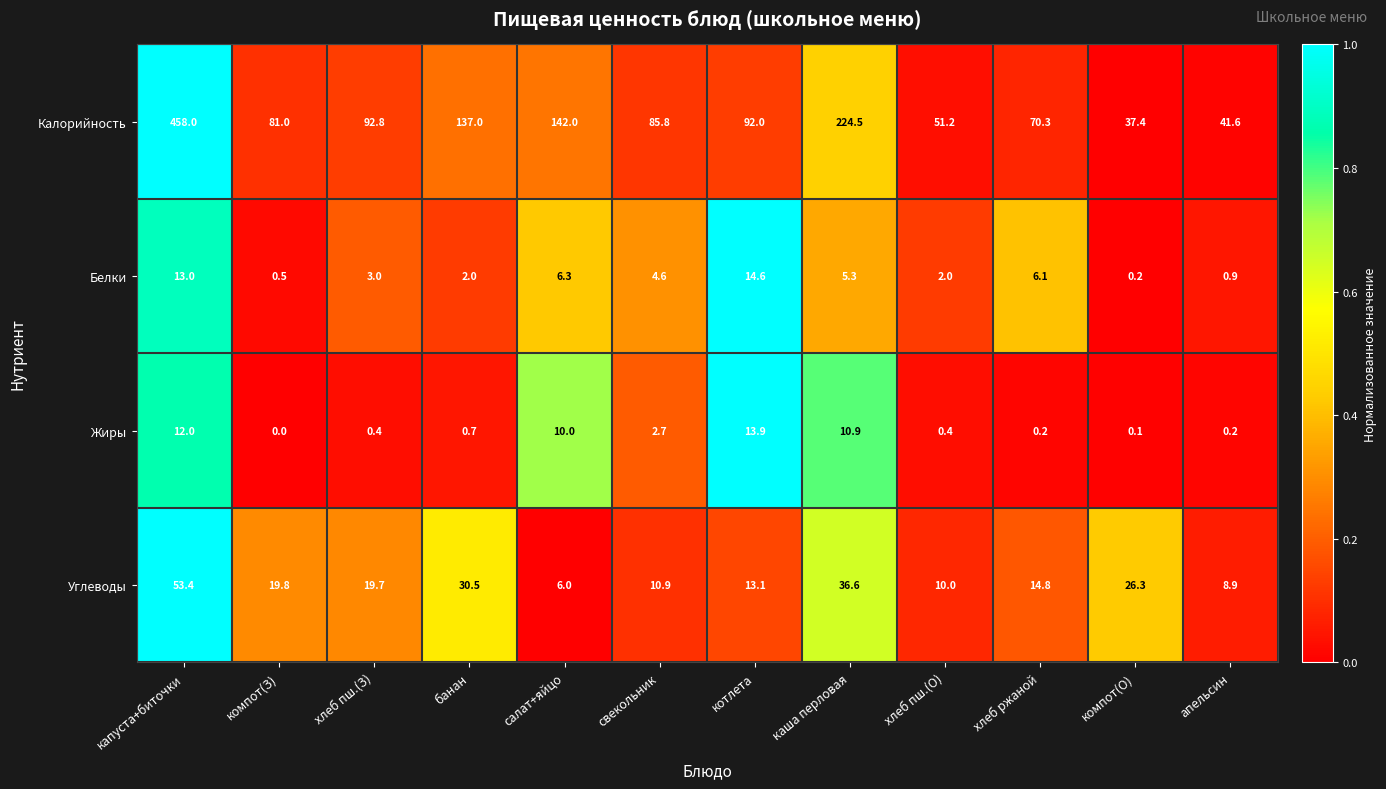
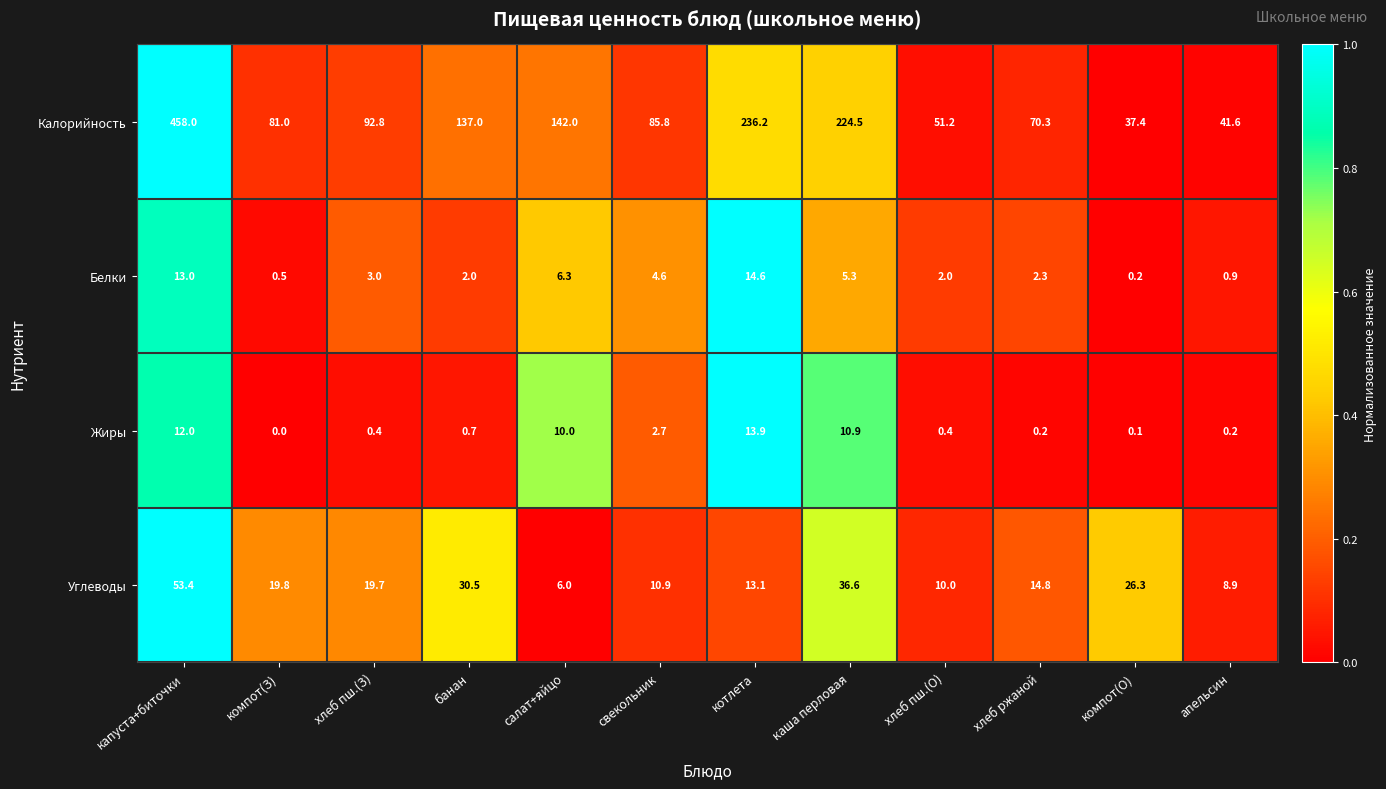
Калорийность, котлета: 92.0 -> 236.2
Белки, хлеб ржаной: 6.1 -> 2.3
